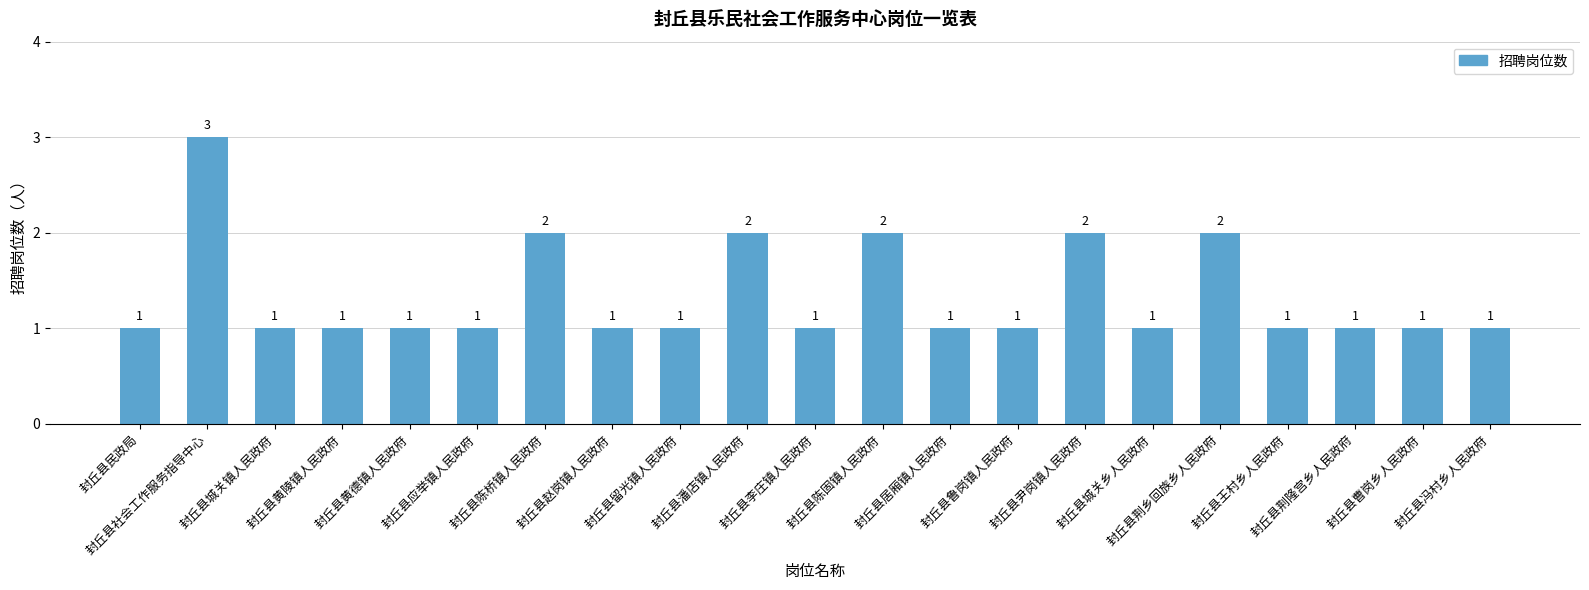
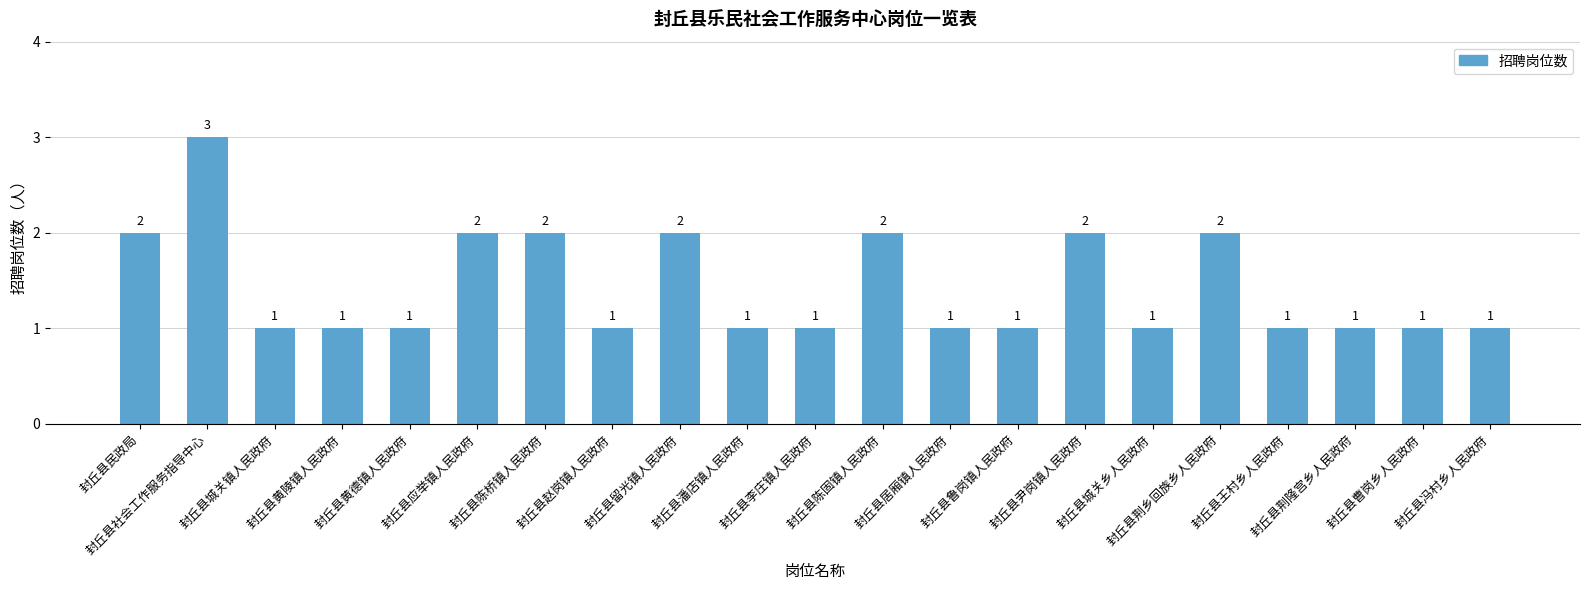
封丘县民政局: 1 -> 2
封丘县应举镇人民政府: 1 -> 2
封丘县留光镇人民政府: 1 -> 2
封丘县潘店镇人民政府: 2 -> 1
